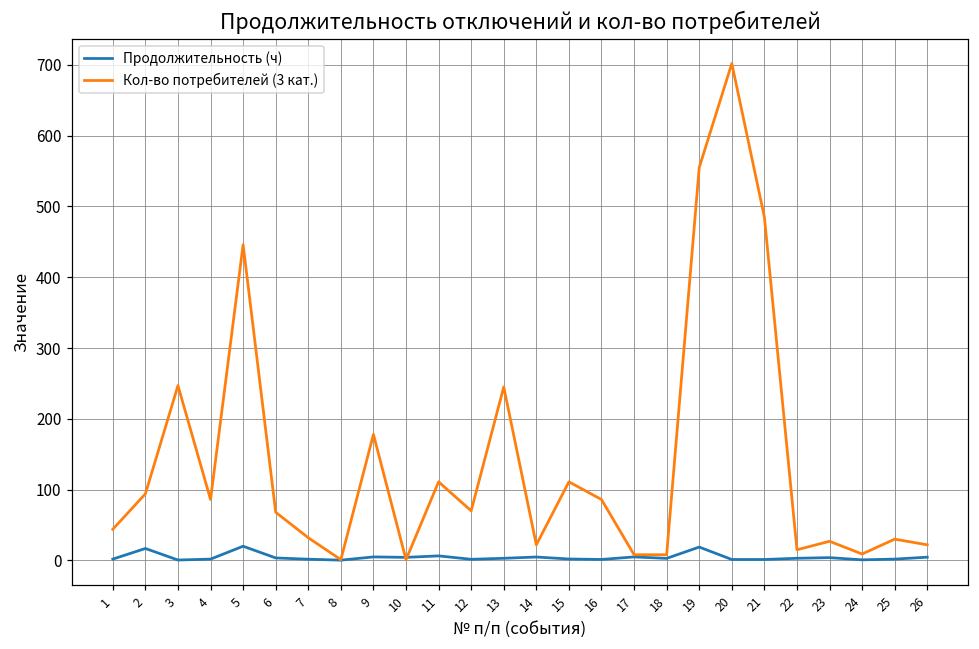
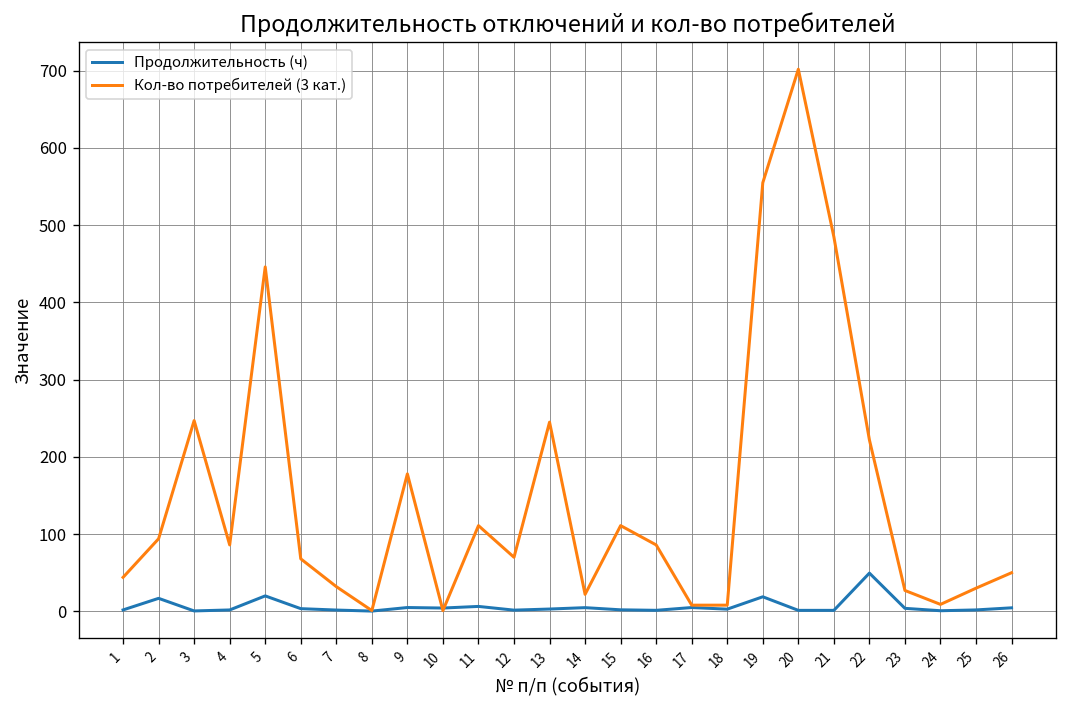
Продолжительность (ч), 22: 0 -> 50
Кол-во потребителей (3 кат.), 22: 20 -> 220
Кол-во потребителей (3 кат.), 26: 20 -> 50
